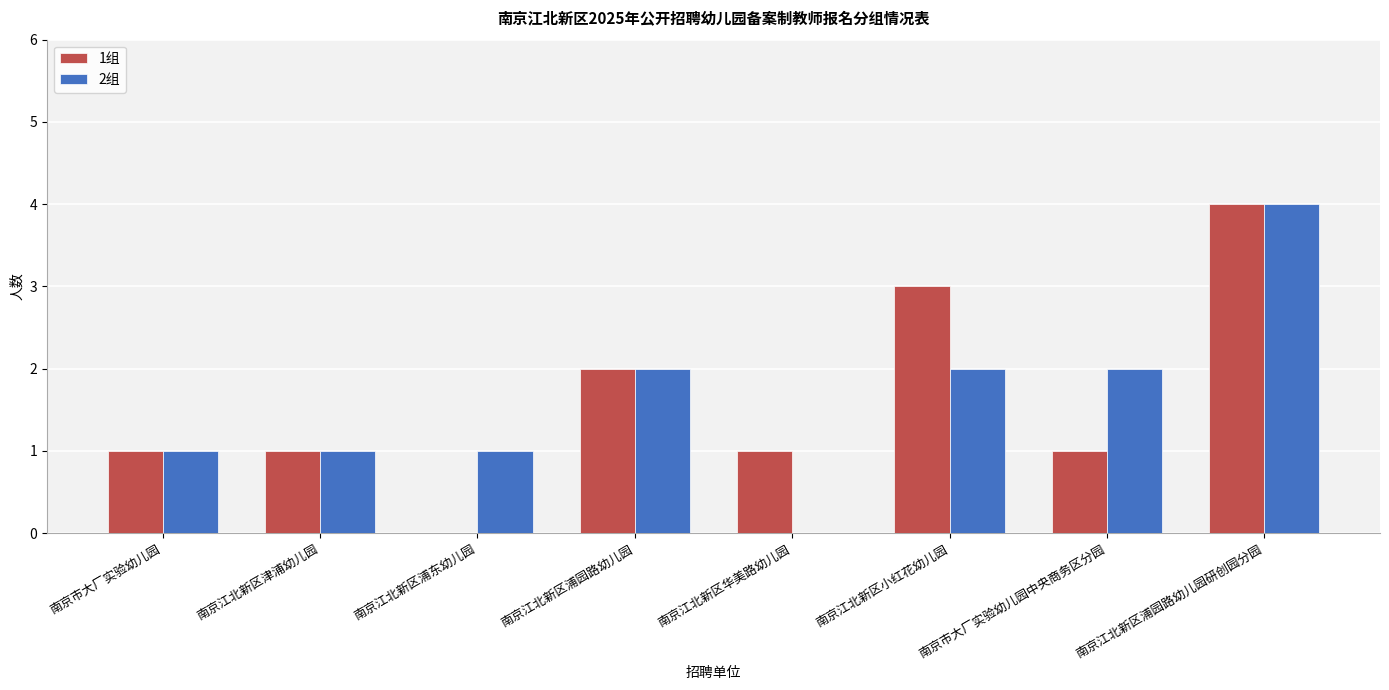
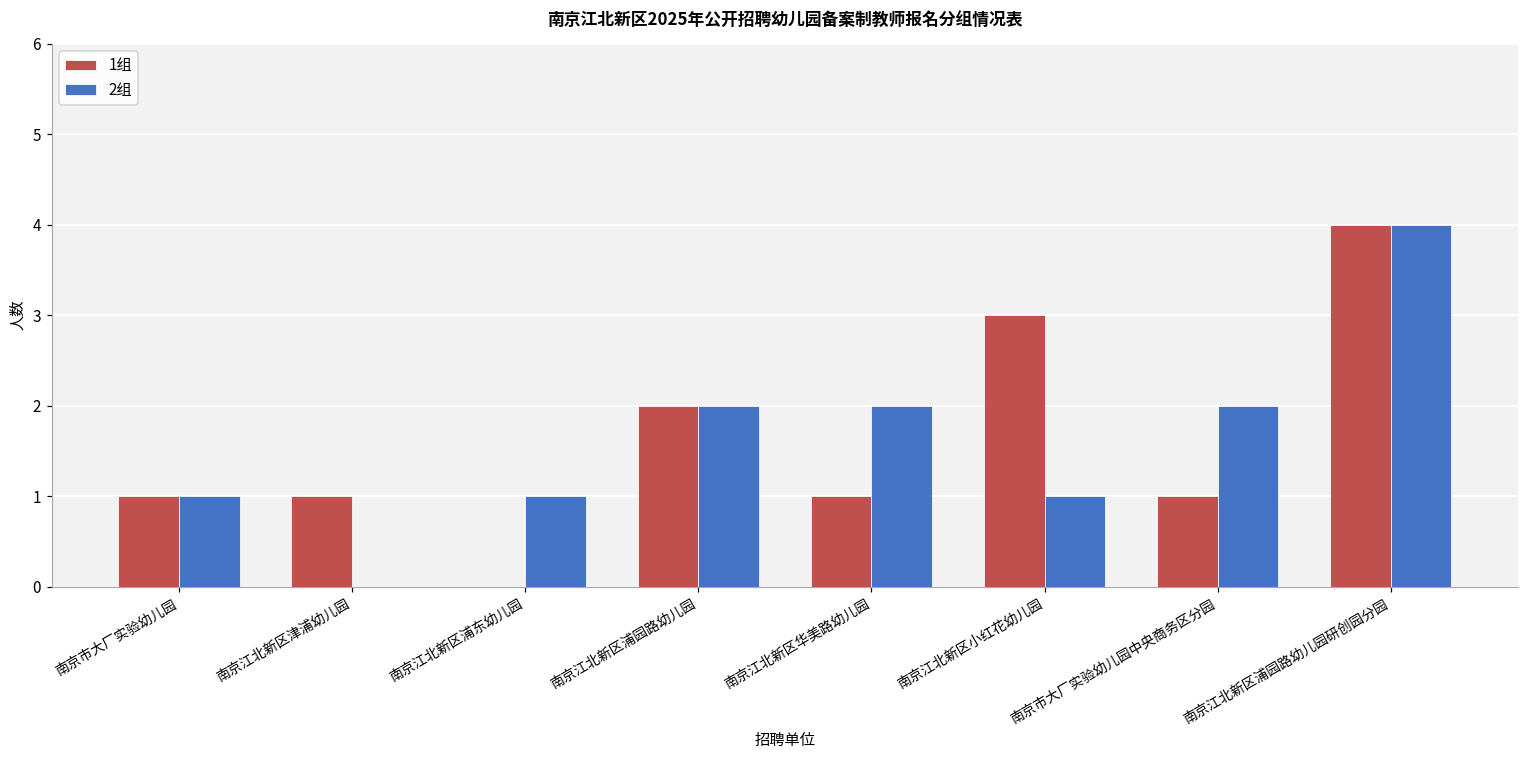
2组, 南京江北新区津浦幼儿园: 1 -> 0
2组, 南京江北新区华美路幼儿园: 0 -> 2
2组, 南京江北新区小红花幼儿园: 2 -> 1
